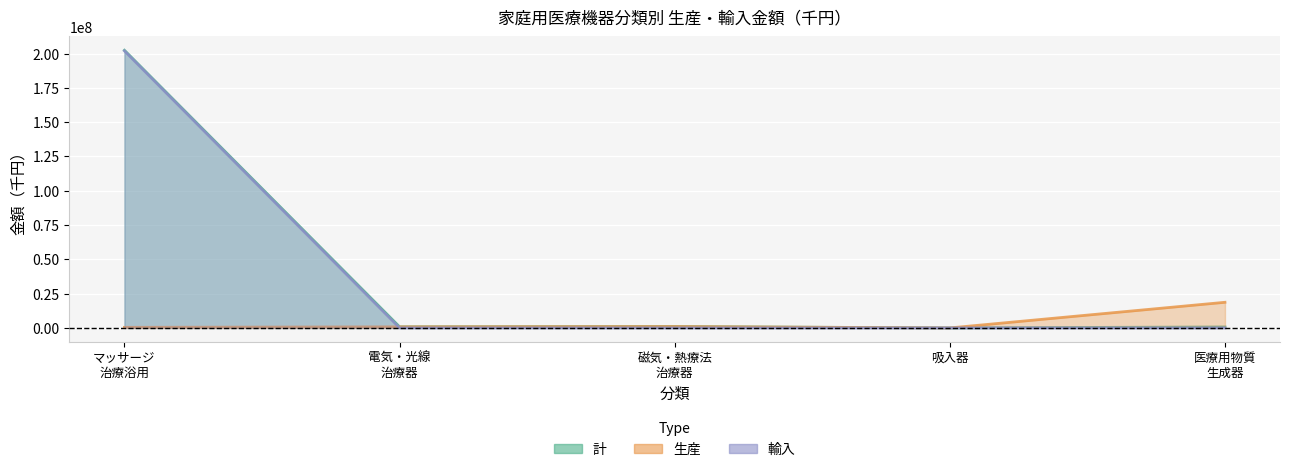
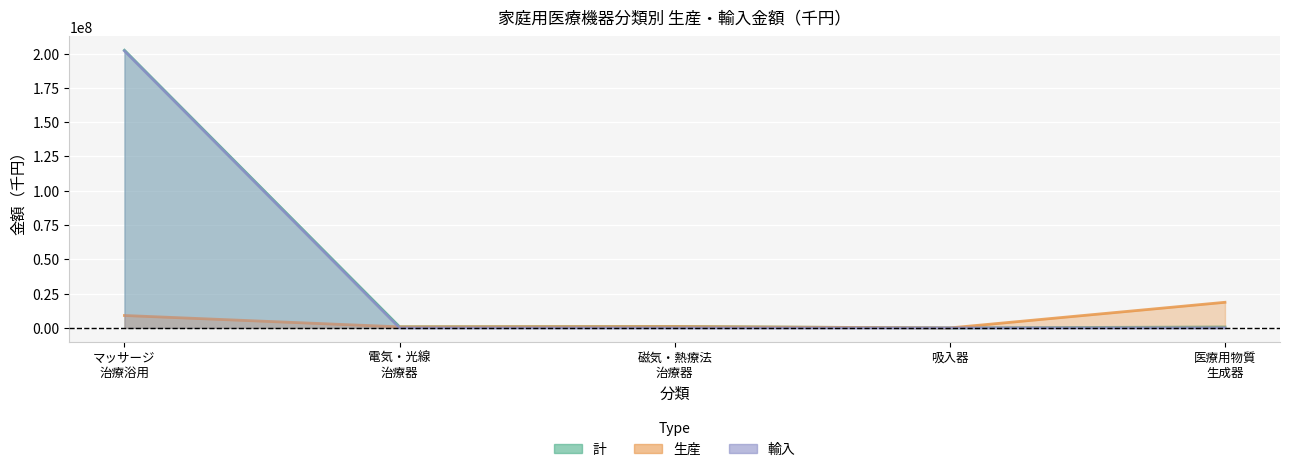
生産, マッサージ 治療浴用: 0 -> 9000000
